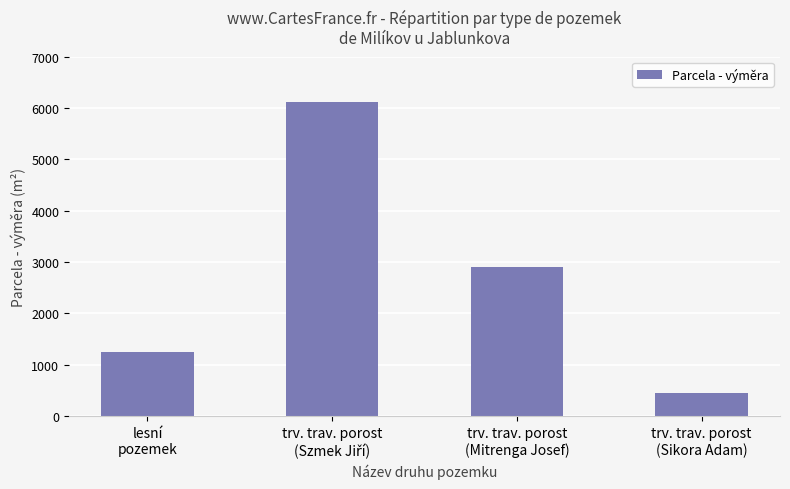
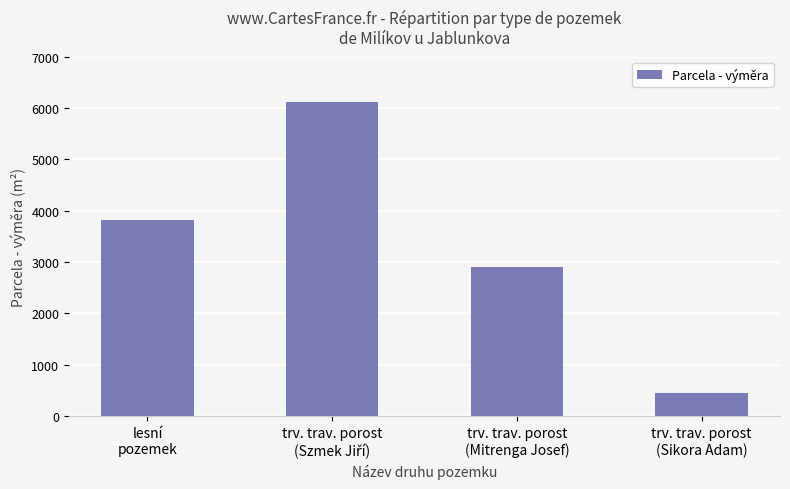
lesní pozemek: 1300 -> 3800
